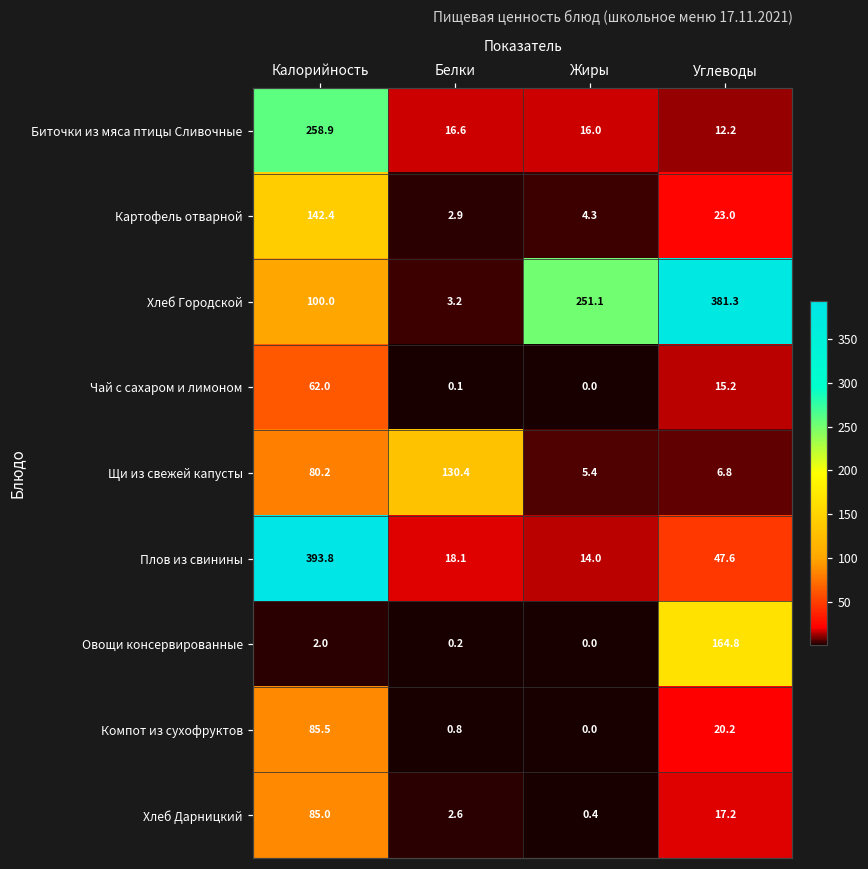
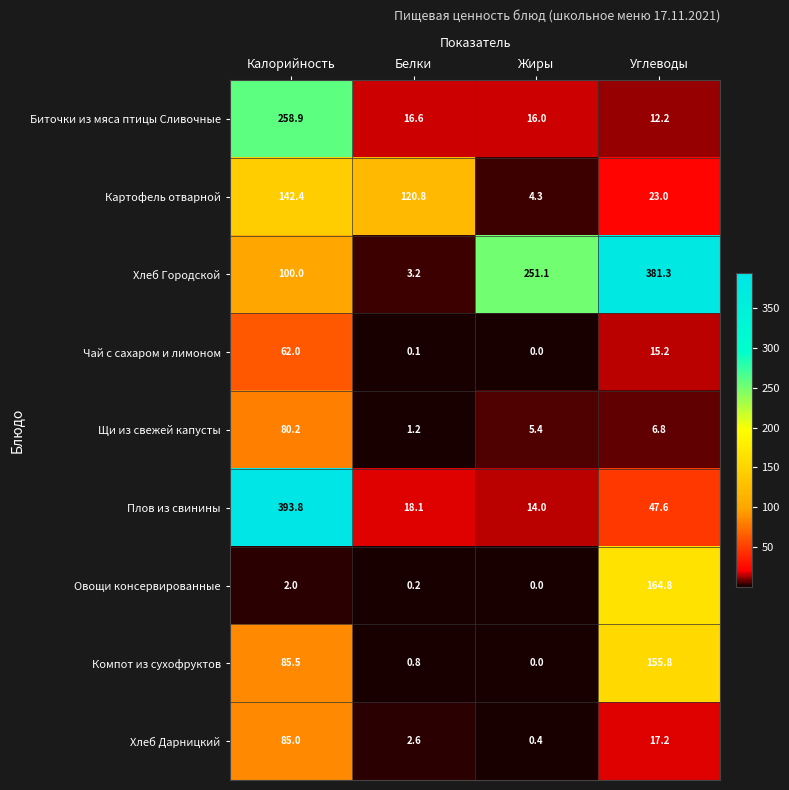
Картофель отварной, Белки: 2.9 -> 120.8
Щи из свежей капусты, Белки: 130.4 -> 1.2
Компот из сухофруктов, Углеводы: 20.2 -> 155.8
